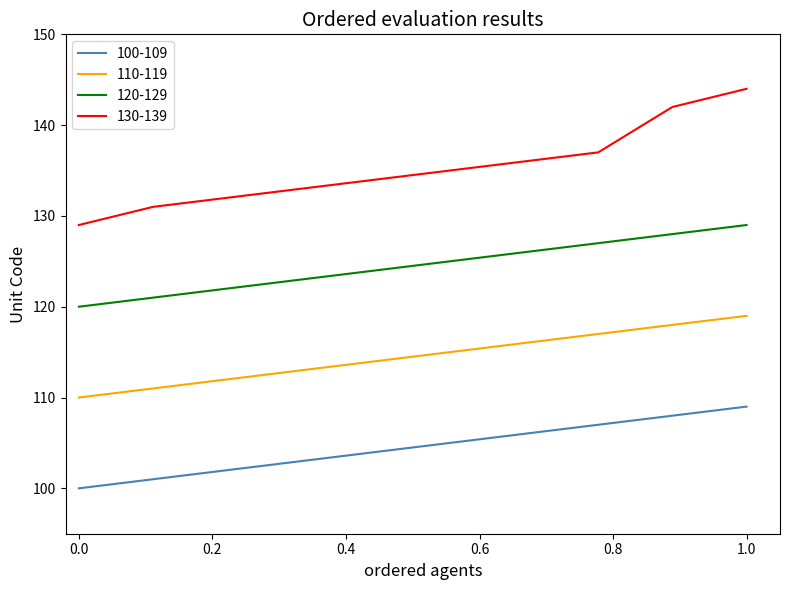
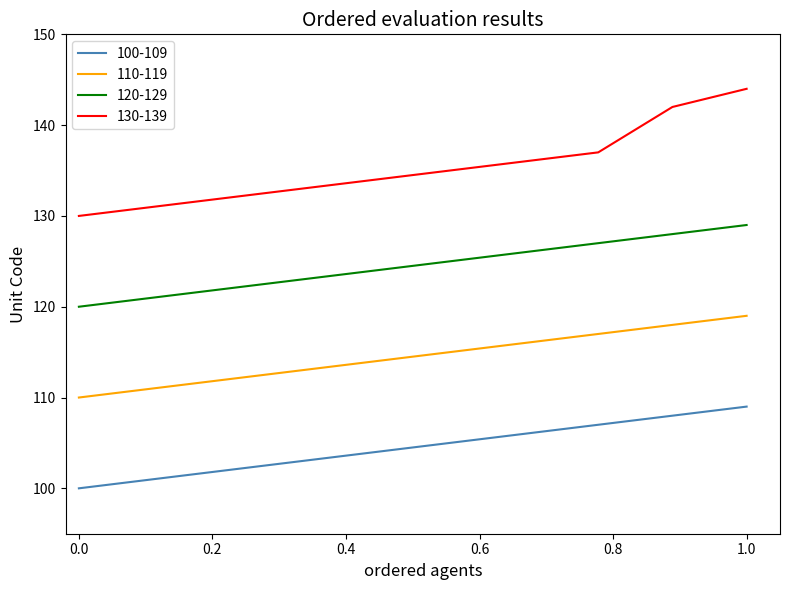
130-139, 0.0: 129 -> 130
